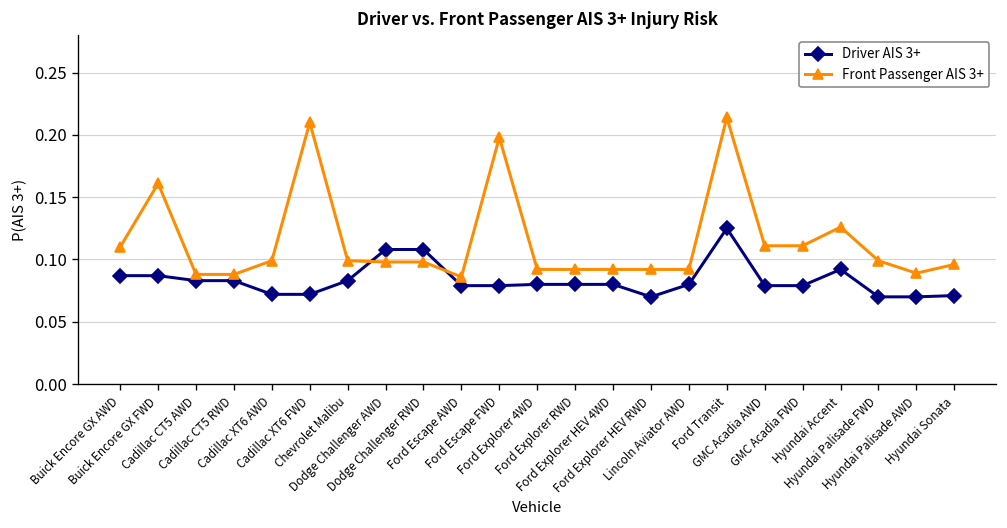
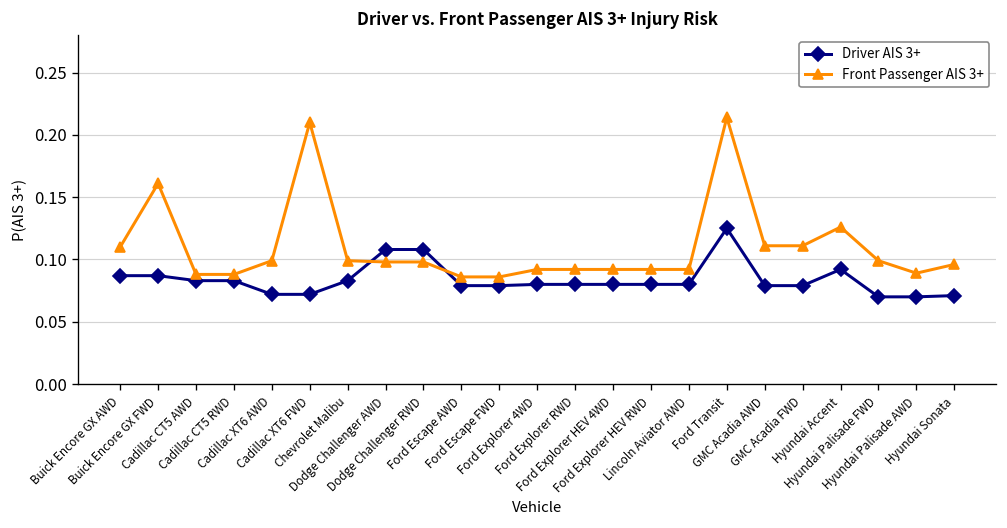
Front Passenger AIS 3+, Ford Escape FWD: 0.198 -> 0.086
Driver AIS 3+, Ford Explorer HEV RWD: 0.07 -> 0.08
